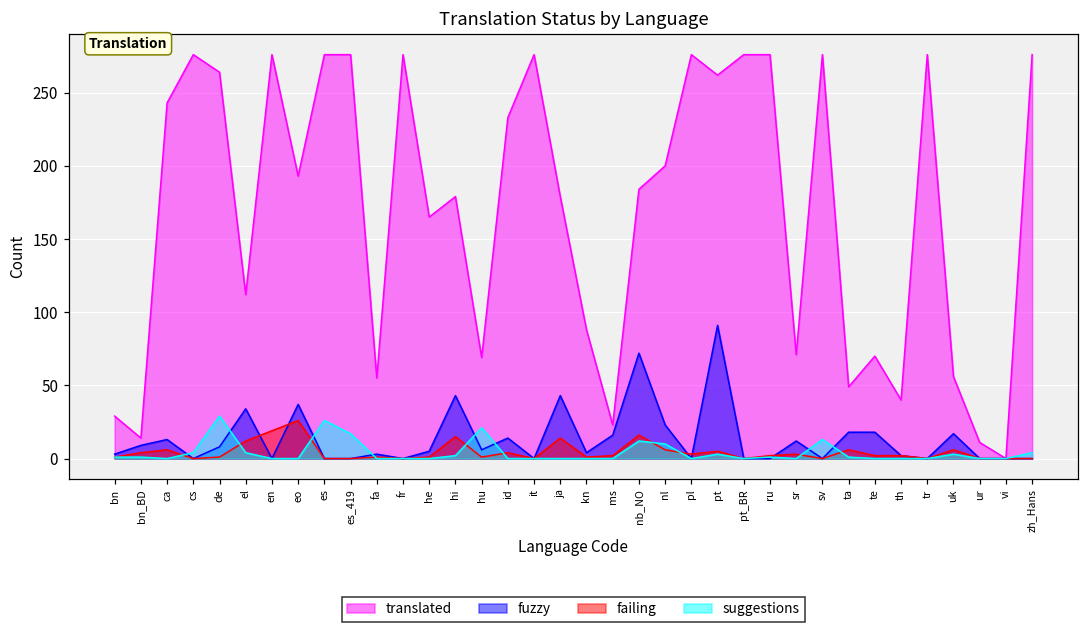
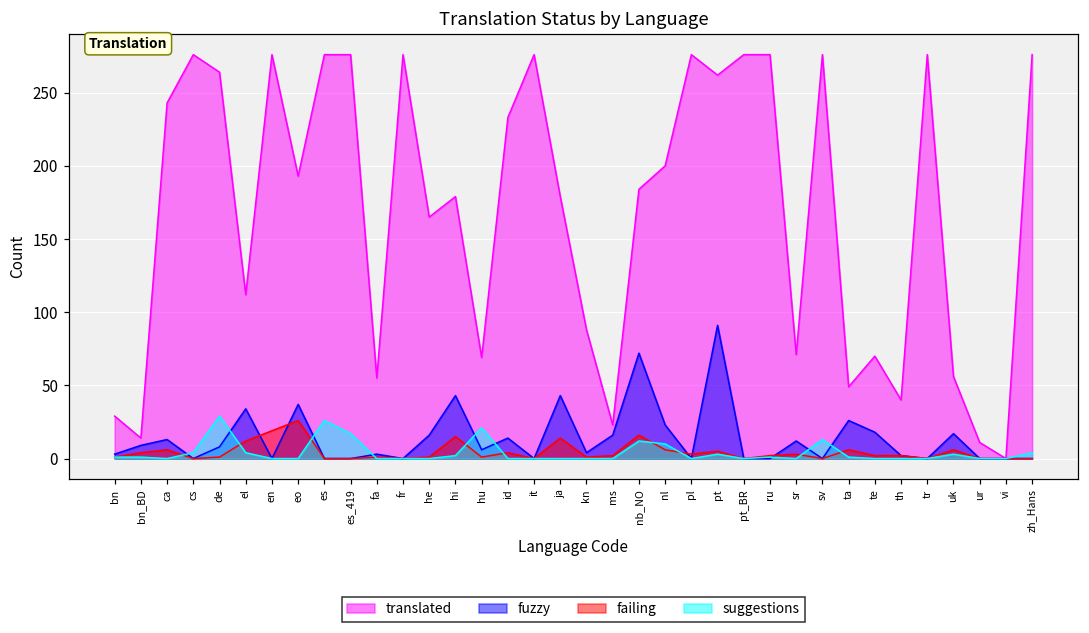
fuzzy, he: 5 -> 16
fuzzy, ta: 18 -> 26
